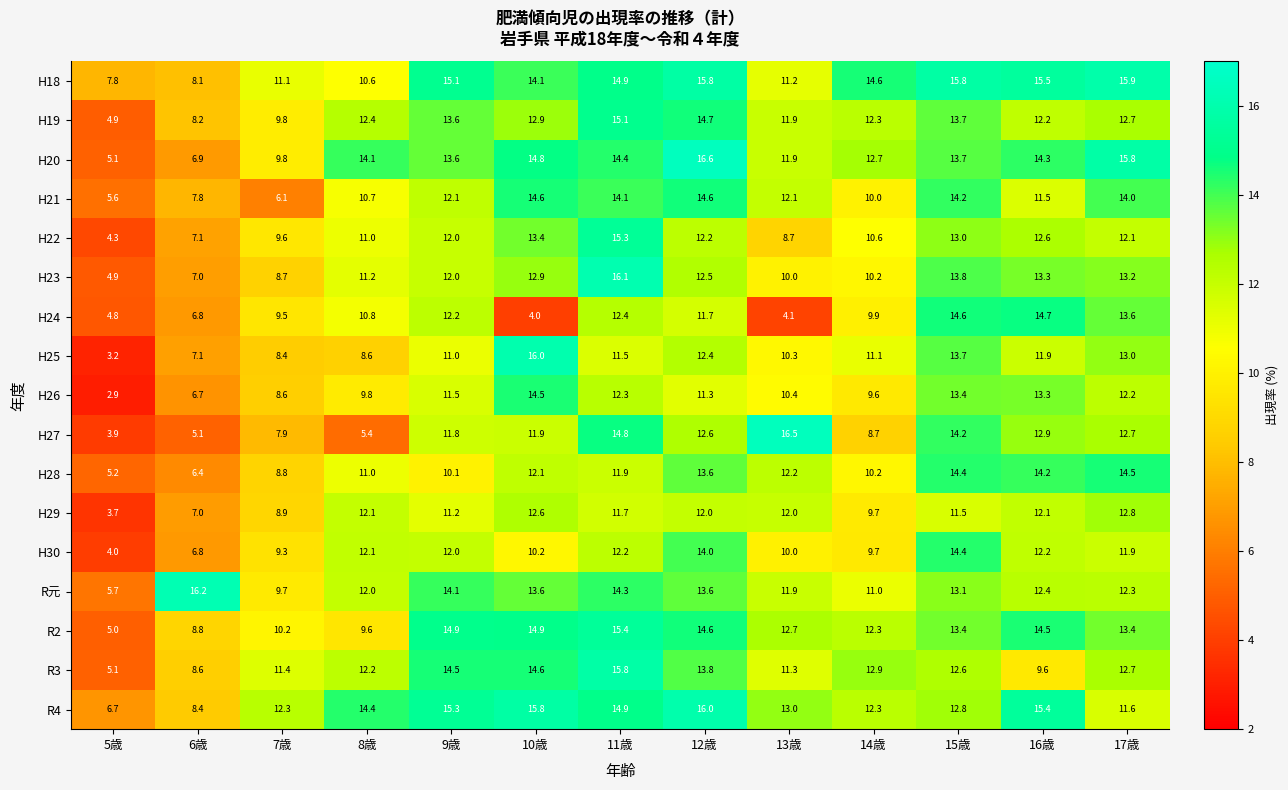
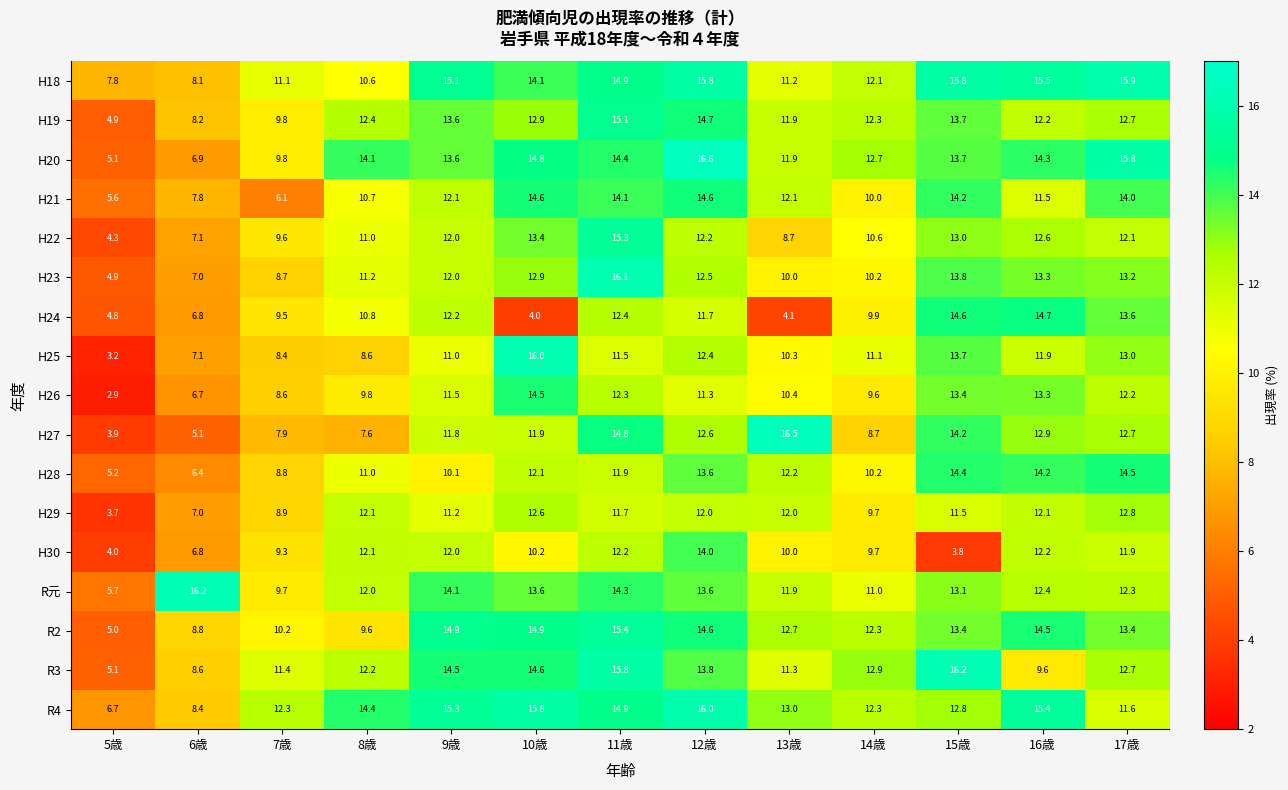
H18, 14歳: 14.6 -> 12.1
H27, 8歳: 5.4 -> 7.6
H30, 15歳: 14.4 -> 3.8
R3, 15歳: 12.6 -> 16.2
